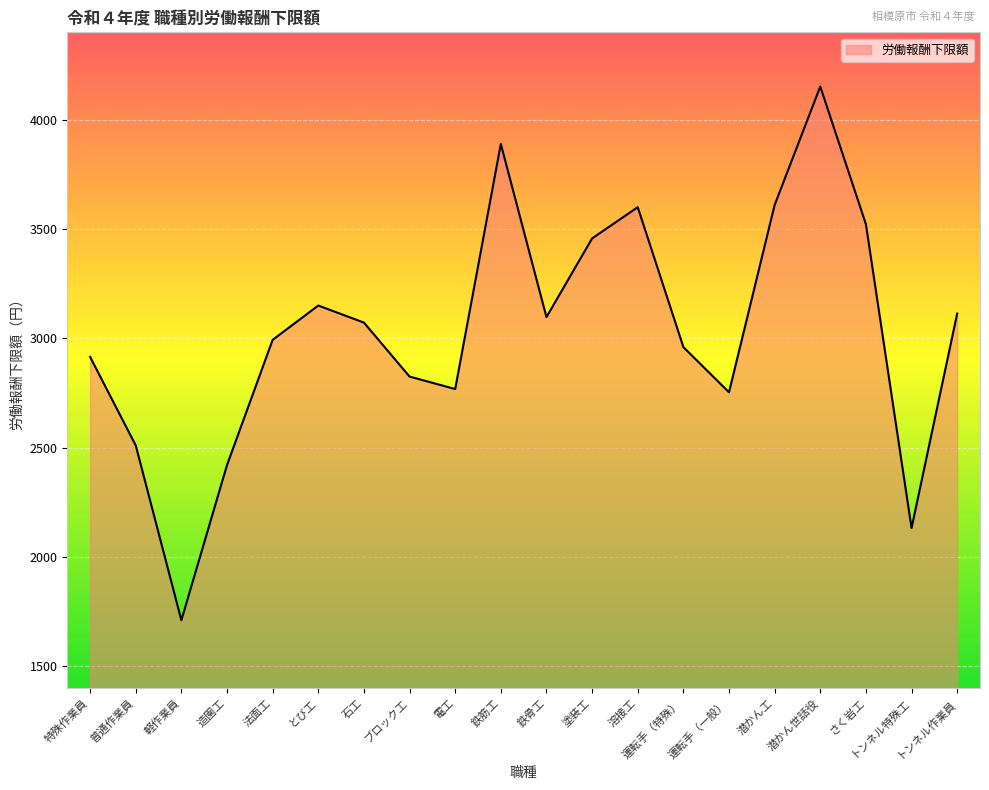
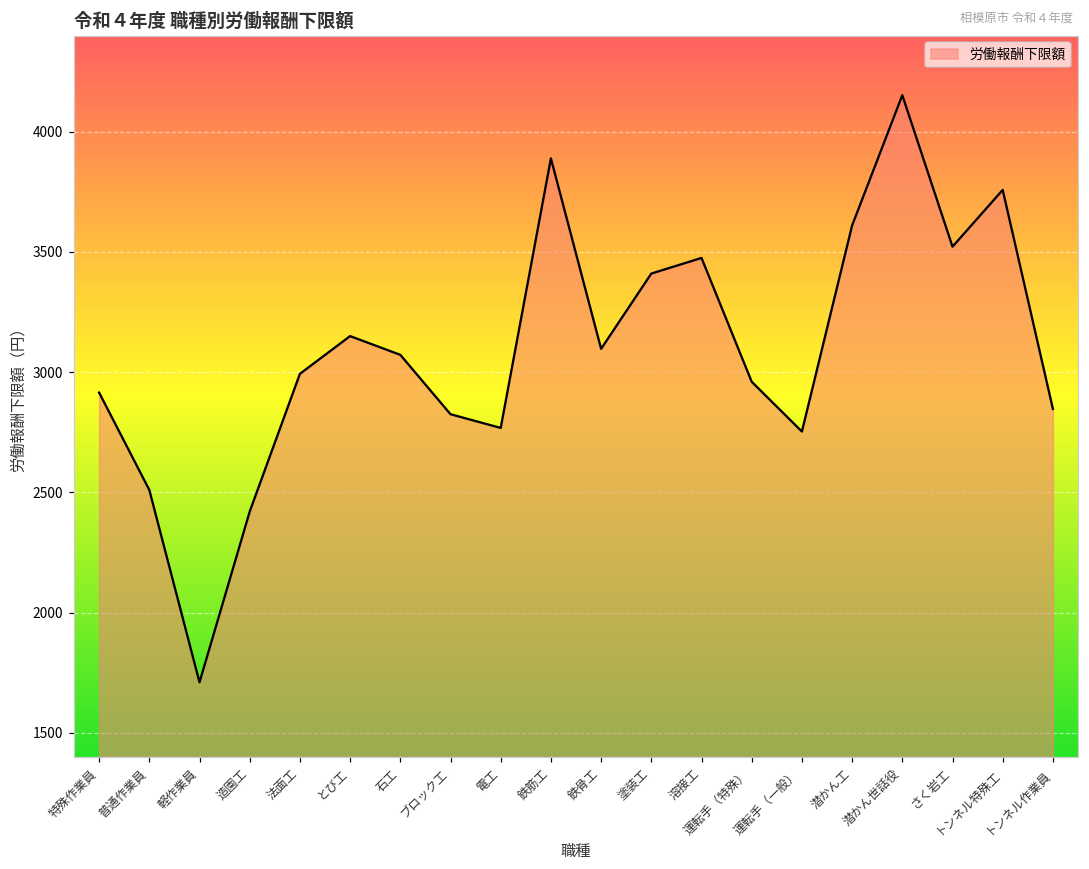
塗装工: 3460 -> 3410
溶接工: 3600 -> 3480
トンネル特殊工: 2130 -> 3760
トンネル作業員: 3110 -> 2850
